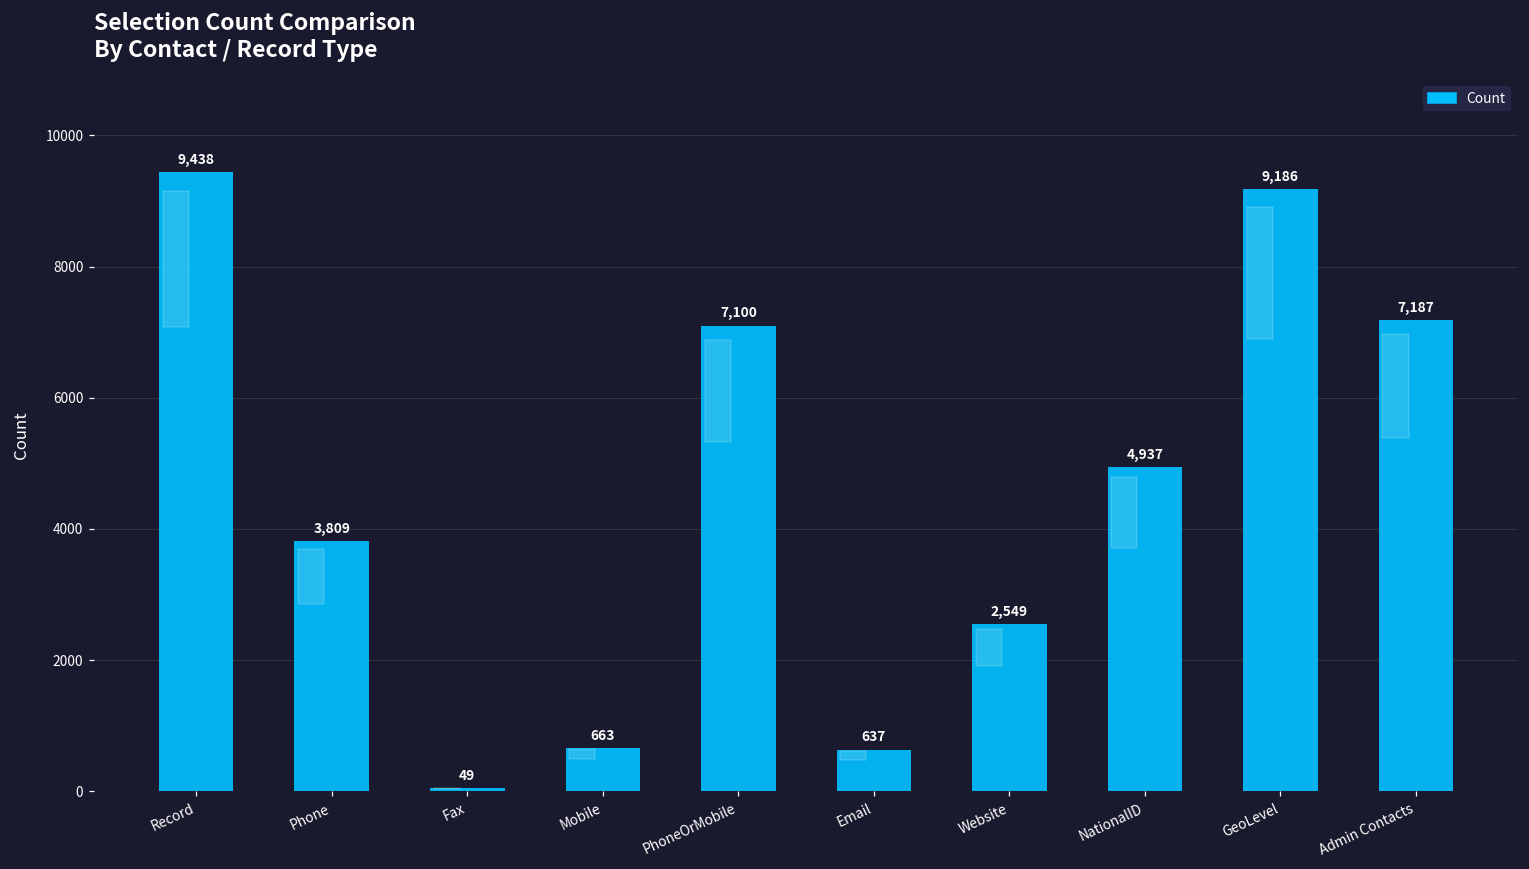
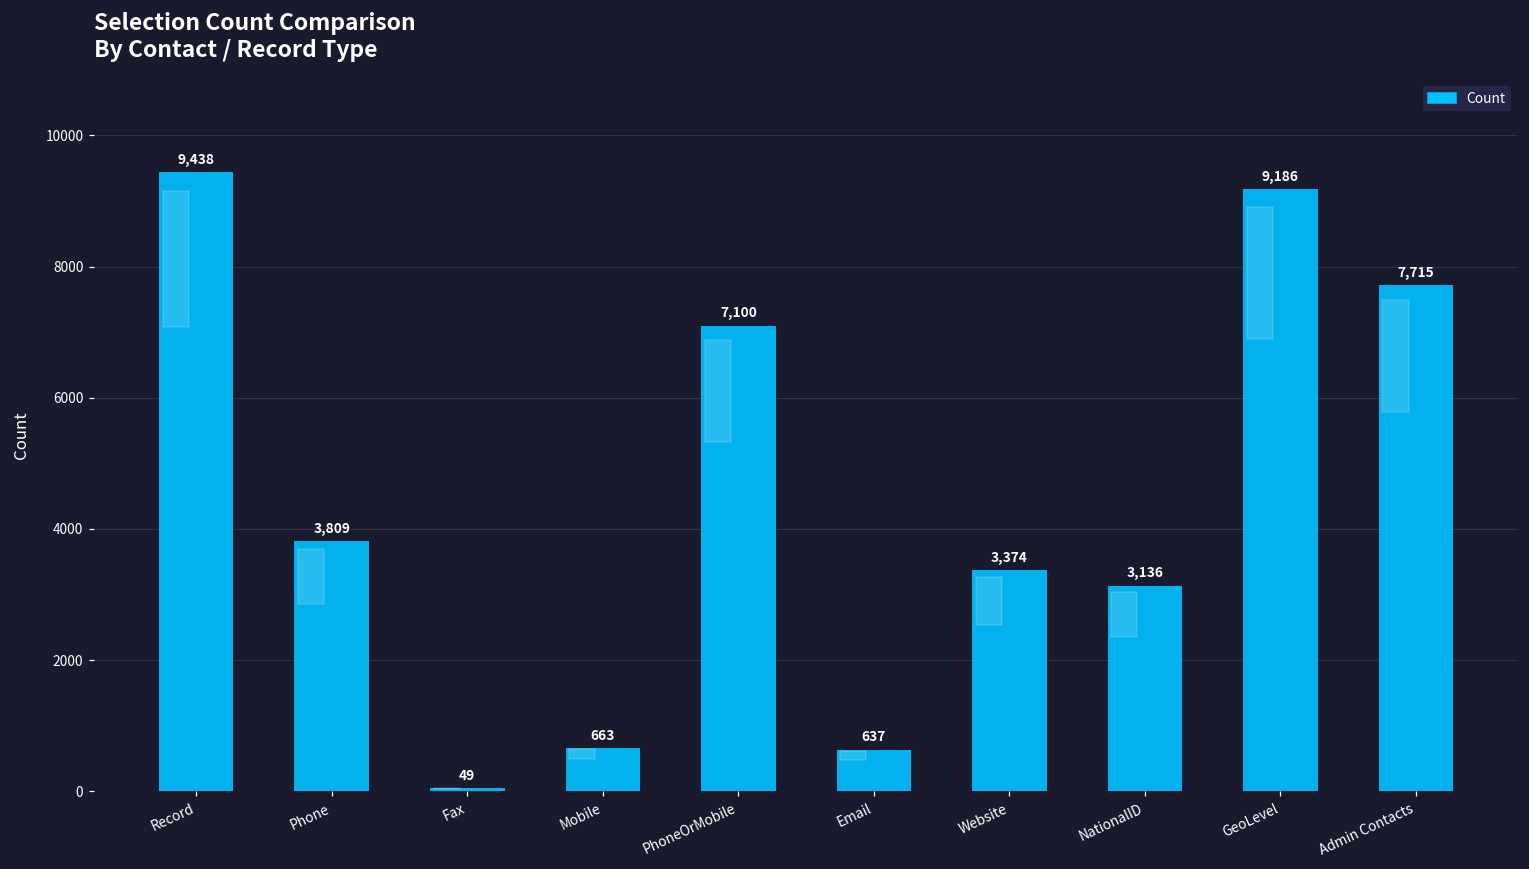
Website: 2,549 -> 3,374
NationalID: 4,937 -> 3,136
Admin Contacts: 7,187 -> 7,715
